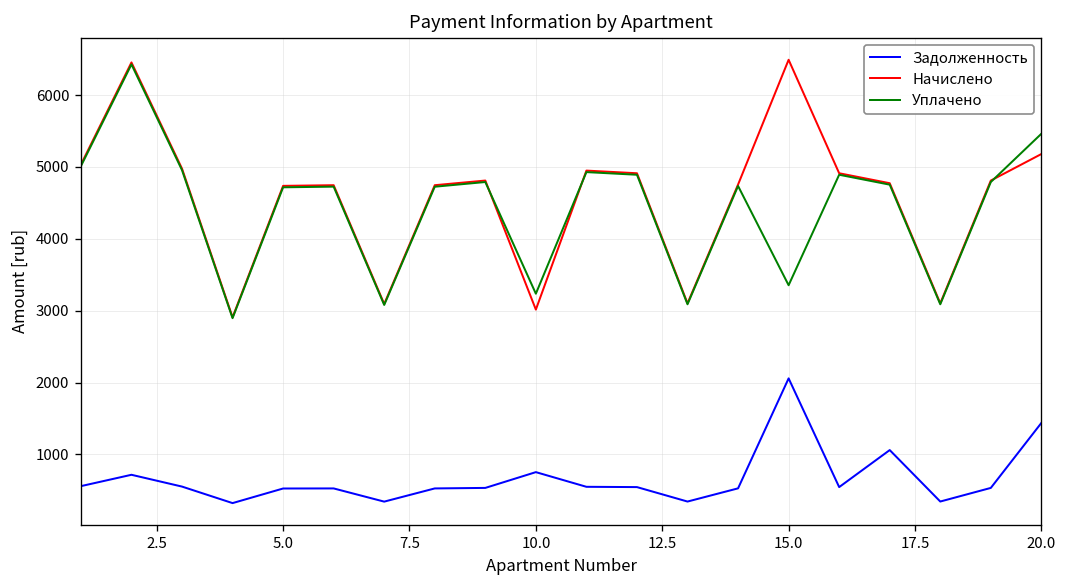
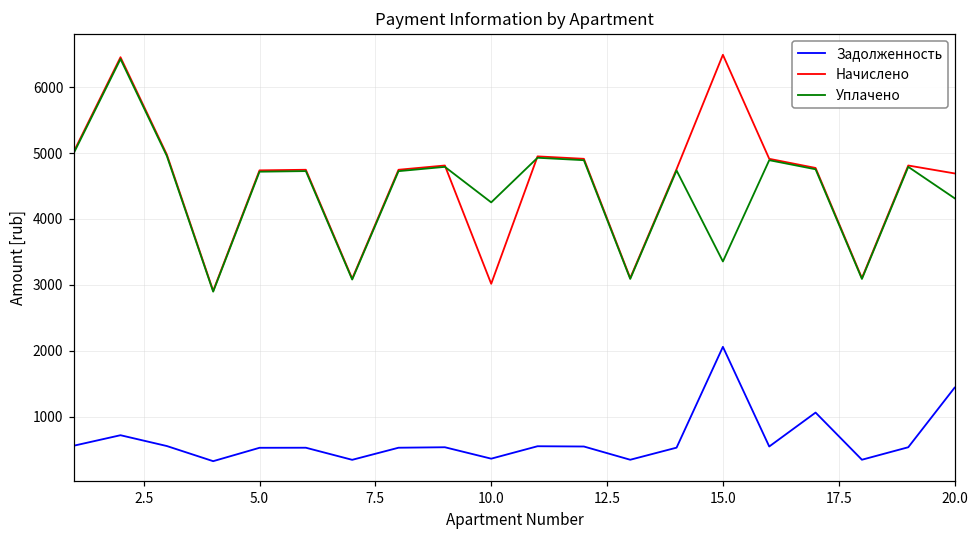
Задолженность, 10.0: 800 -> 400
Уплачено, 10.0: 3200 -> 4300
Начислено, 20.0: 5200 -> 4700
Уплачено, 20.0: 5500 -> 4300
